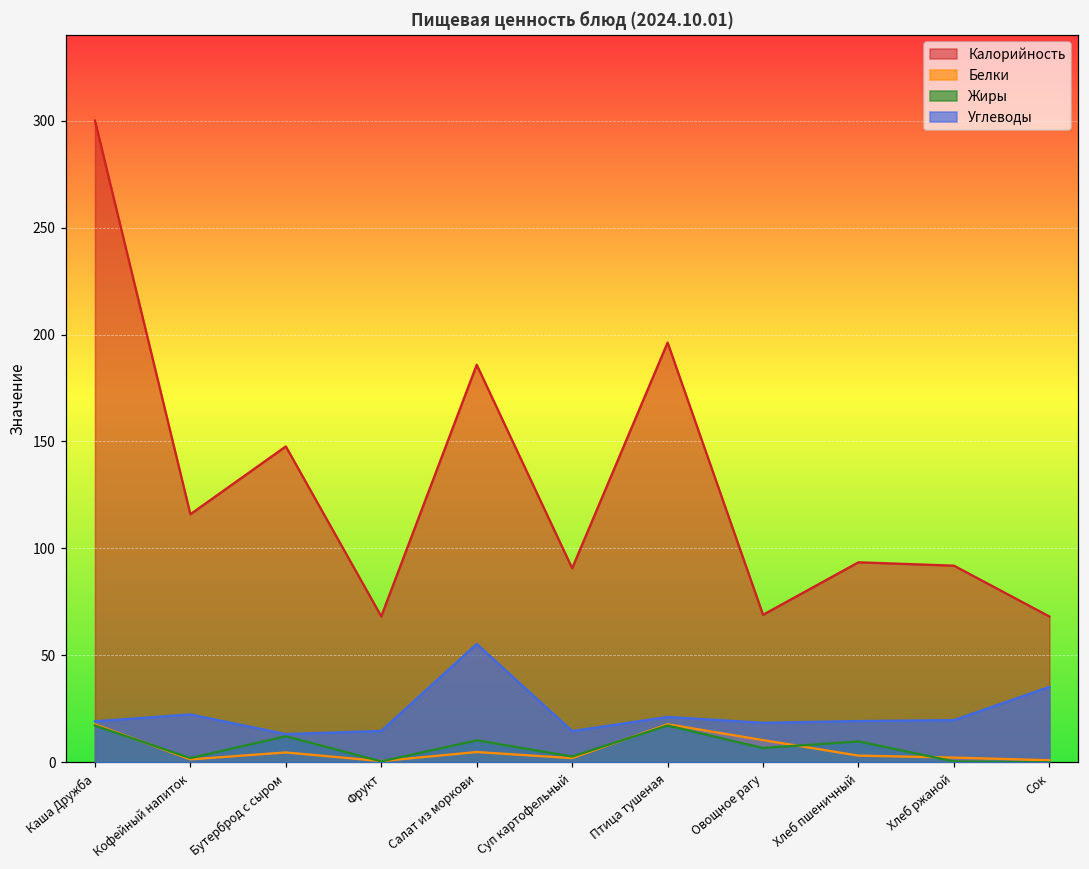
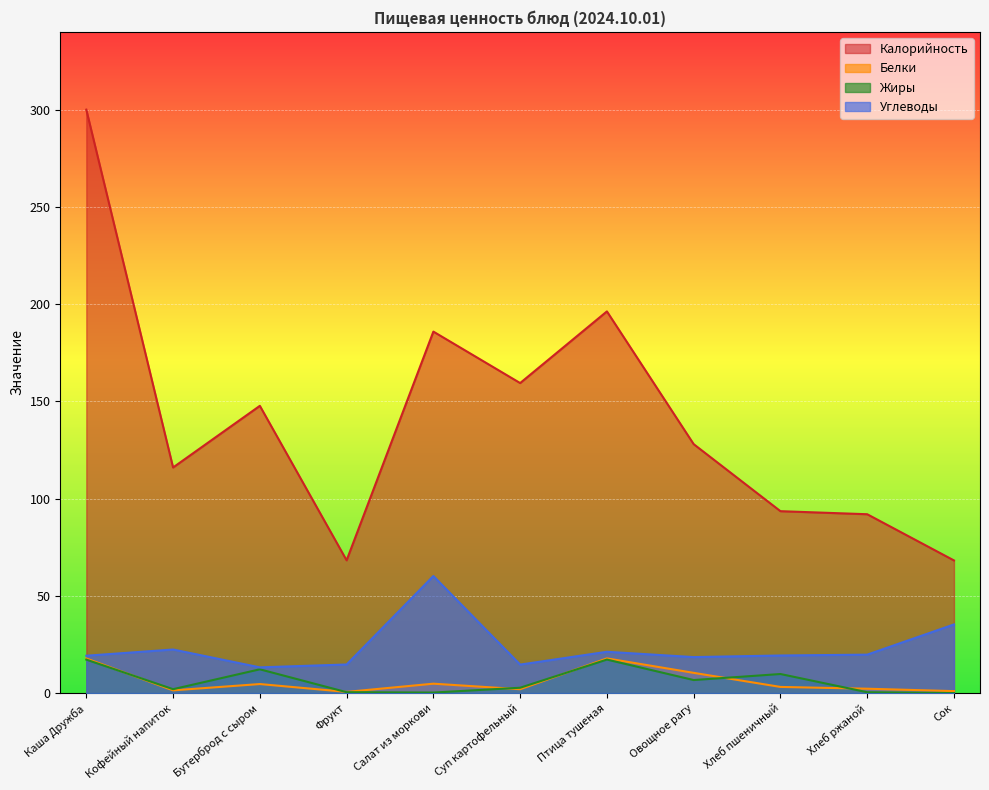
Жиры, Салат из моркови: 10 -> 0
Углеводы, Салат из моркови: 55 -> 60
Калорийность, Суп картофельный: 91 -> 159
Калорийность, Овощное рагу: 69 -> 128
